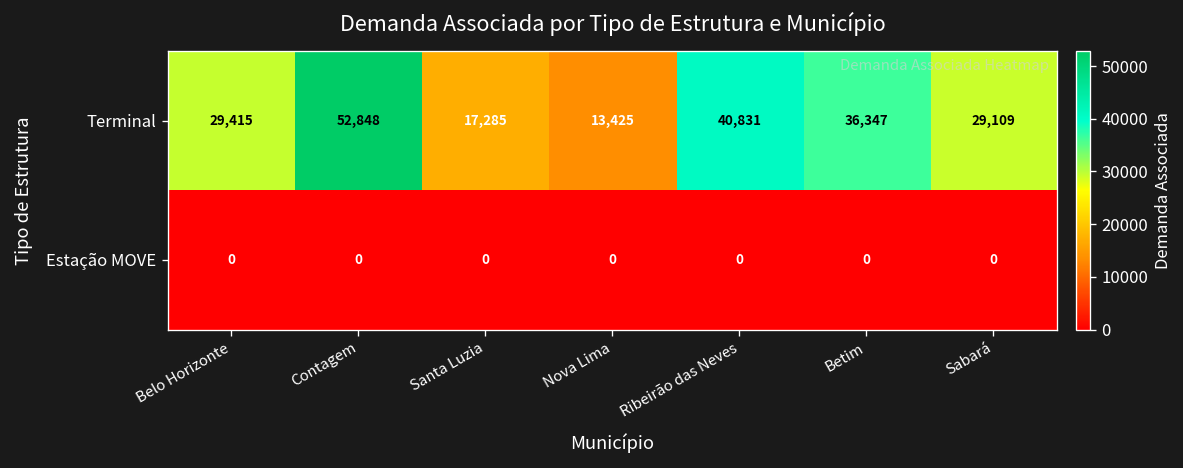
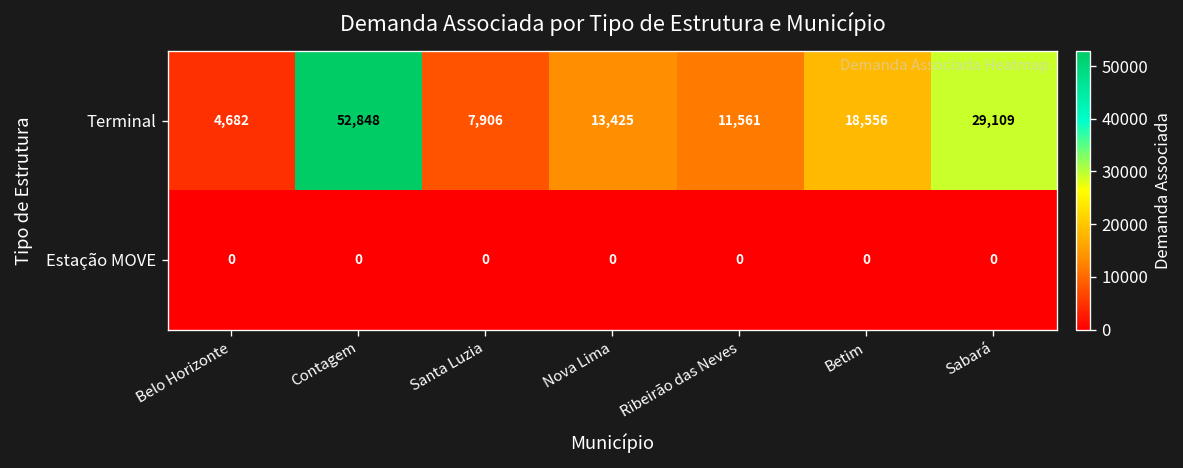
Terminal, Belo Horizonte: 29,415 -> 4,682
Terminal, Santa Luzia: 17,285 -> 7,906
Terminal, Ribeirão das Neves: 40,831 -> 11,561
Terminal, Betim: 36,347 -> 18,556
